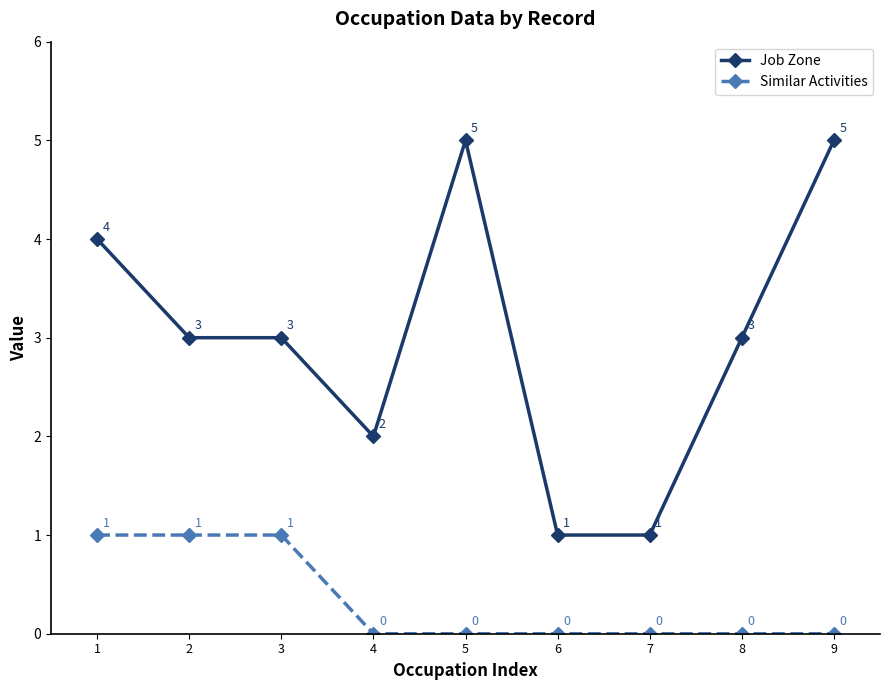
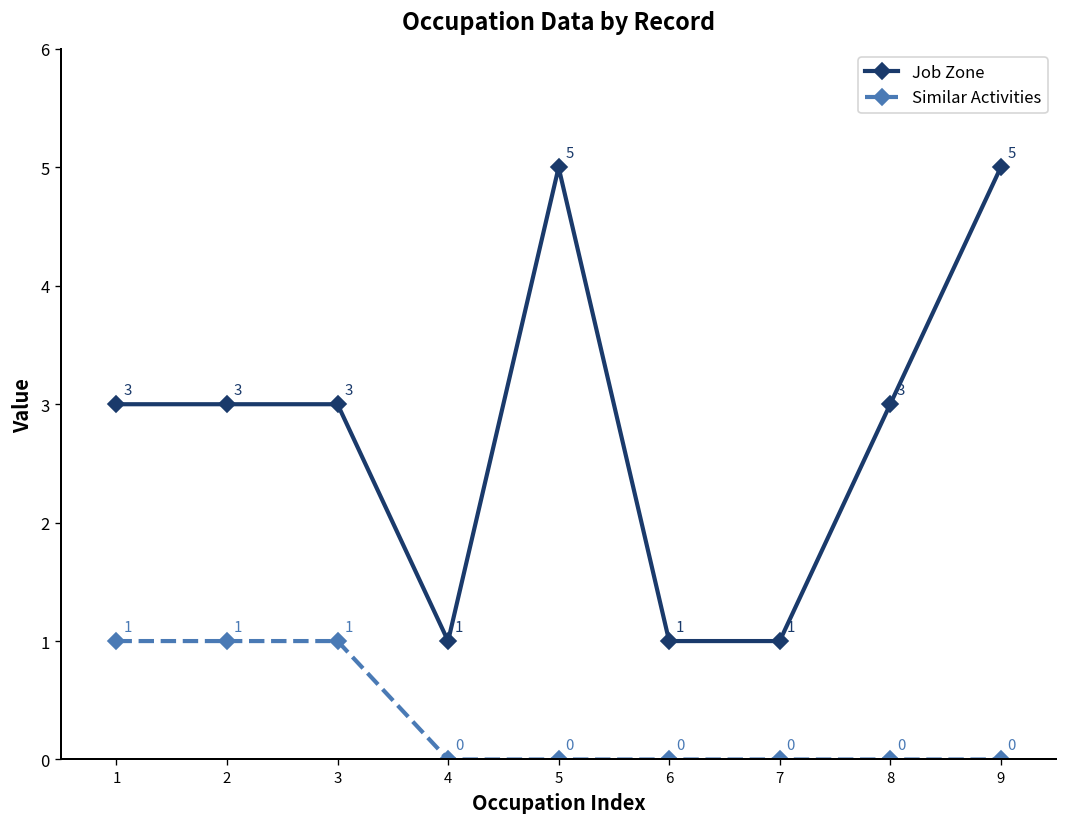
Job Zone, 1: 4 -> 3
Job Zone, 4: 2 -> 1
